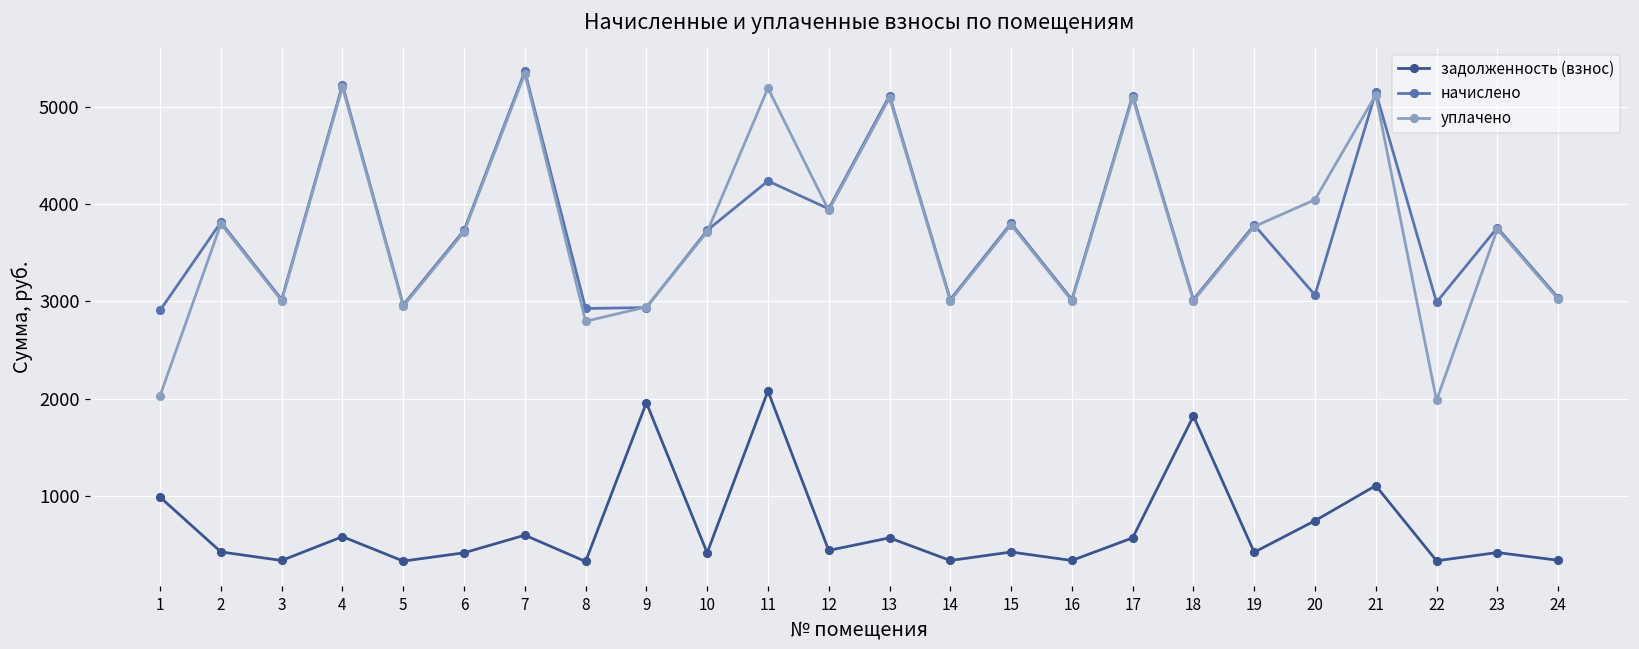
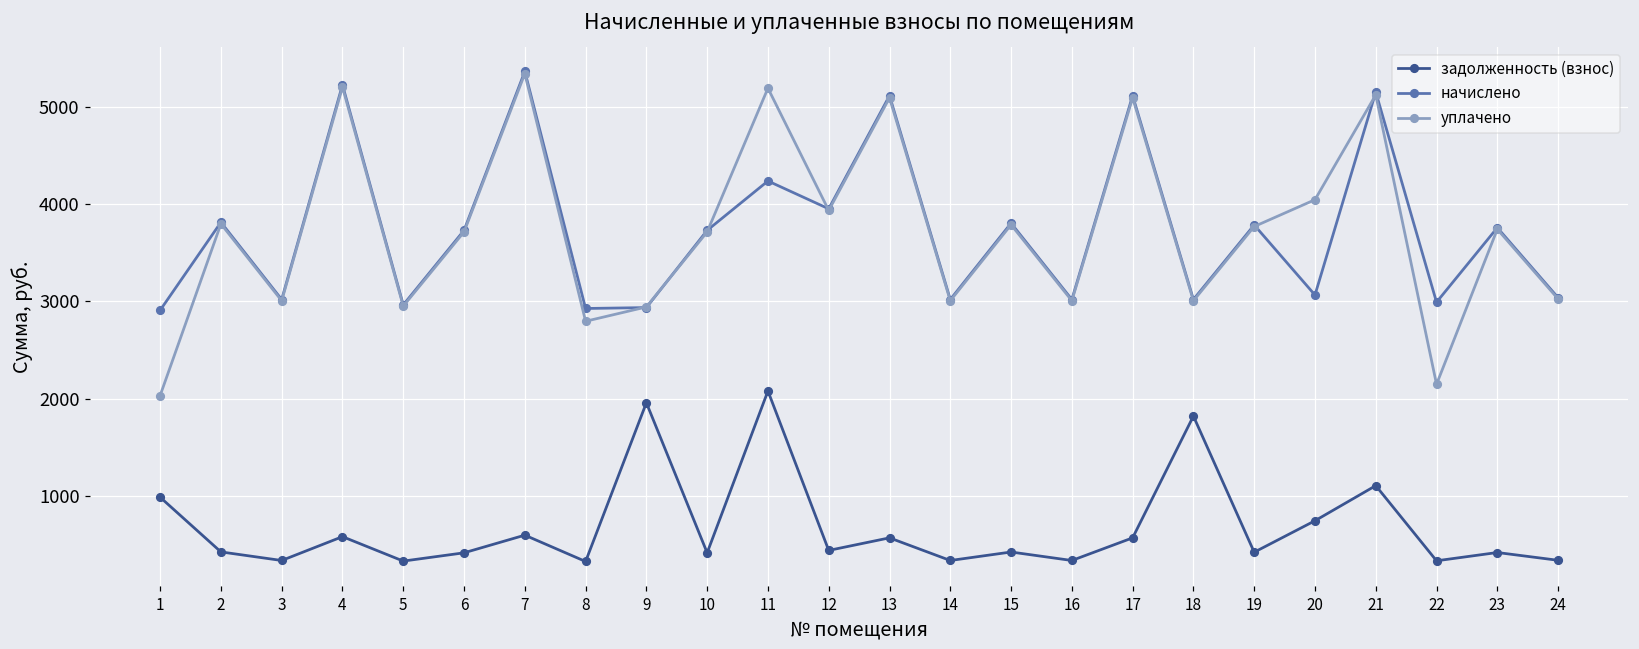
уплачено, 22: 2000 -> 2100
